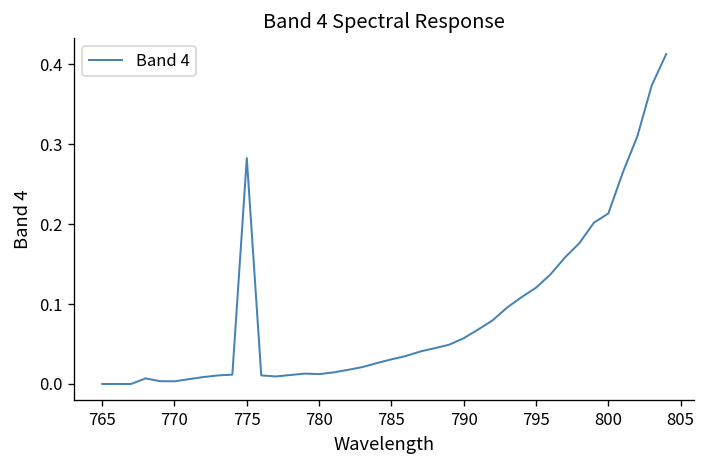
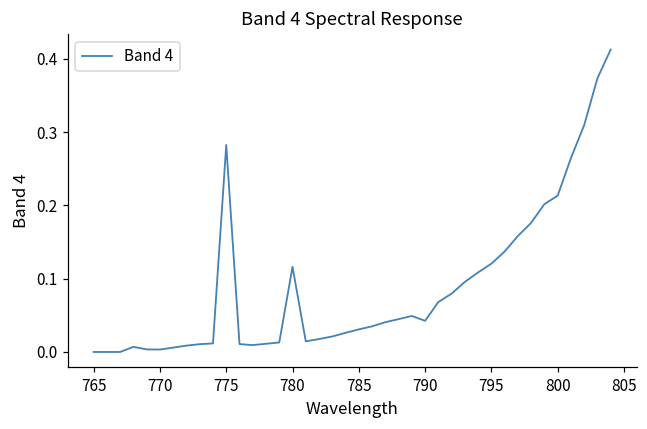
780: 0.01 -> 0.12
790: 0.06 -> 0.04
